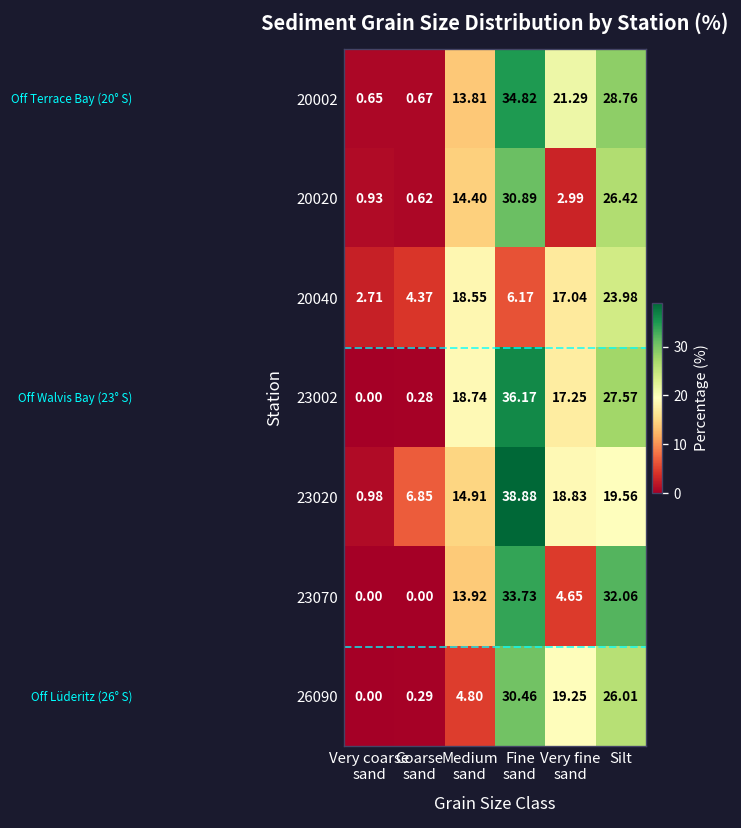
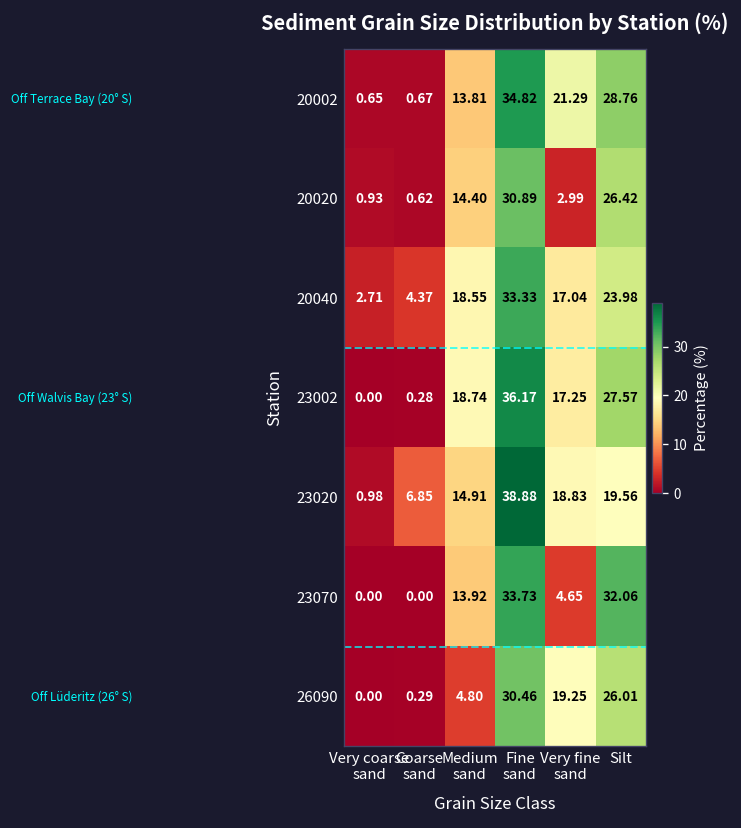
20040, Fine sand: 6.17 -> 33.33
